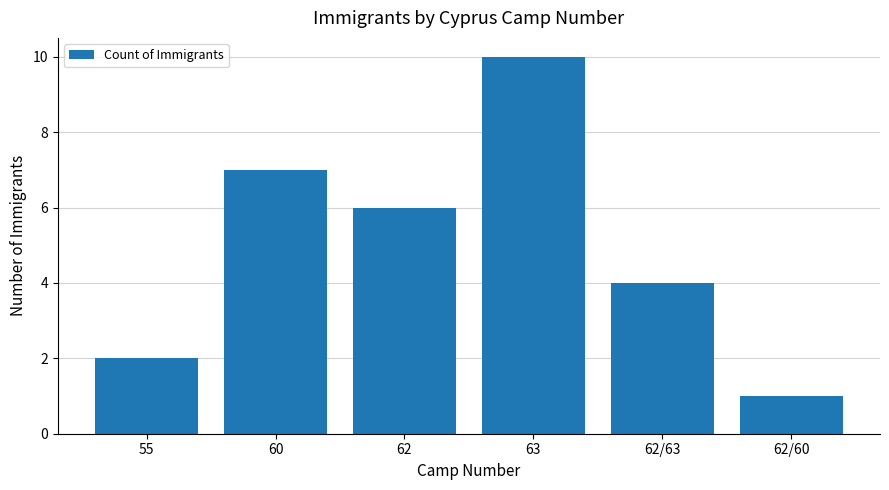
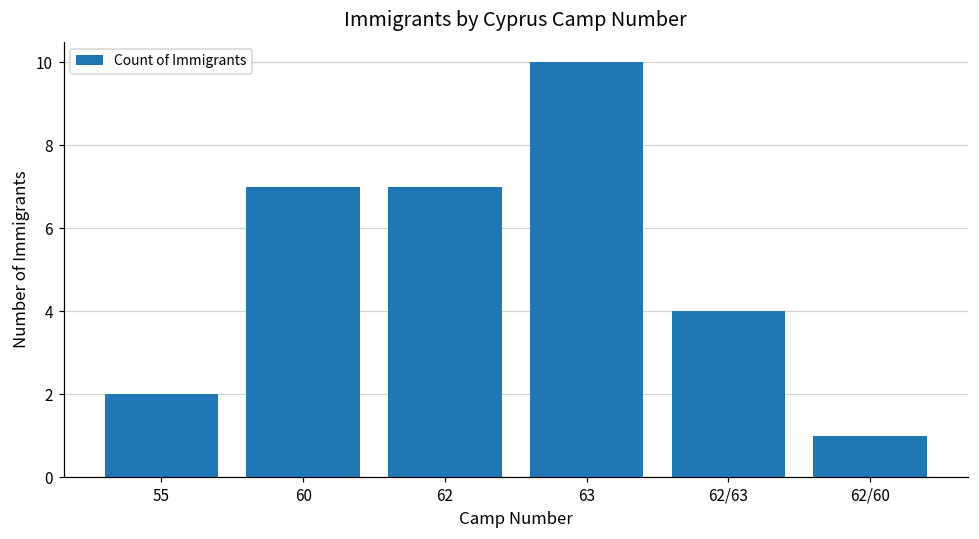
62: 6 -> 7
